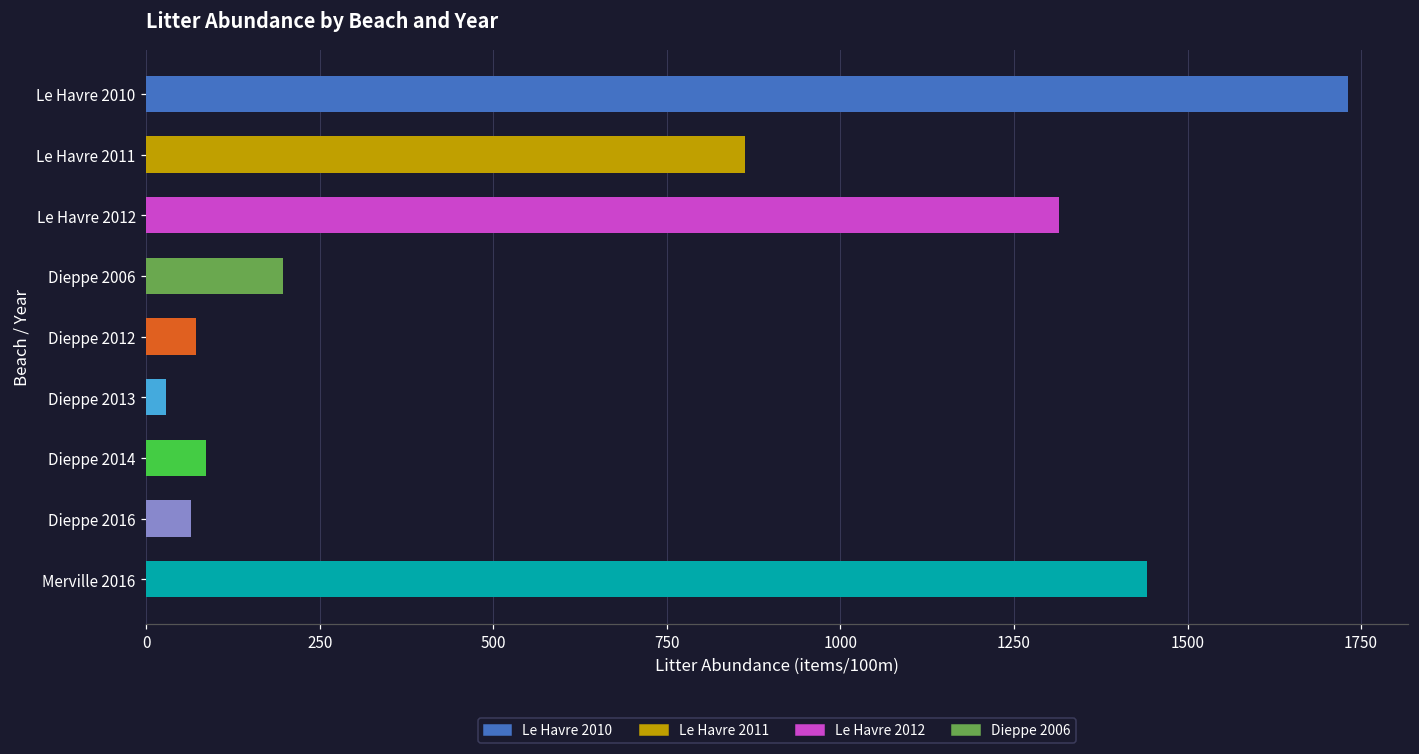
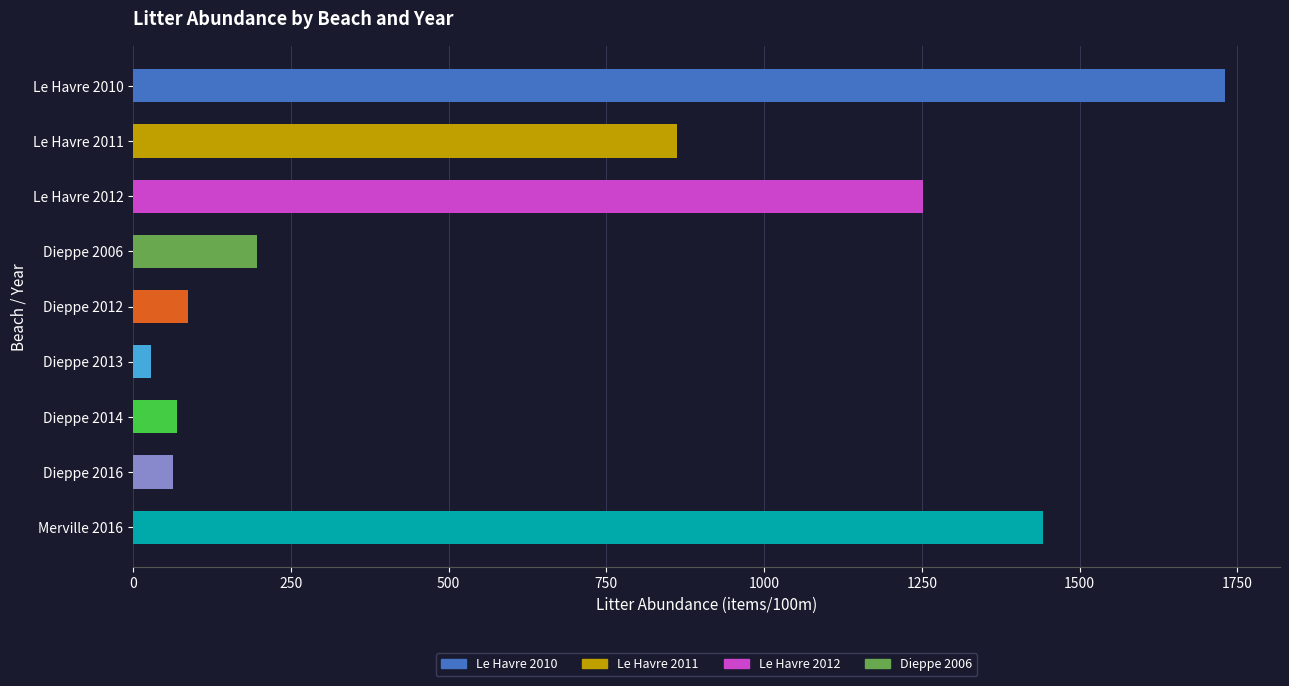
Le Havre 2012: 1320 -> 1250
Dieppe 2012: 70 -> 90
Dieppe 2014: 90 -> 70
